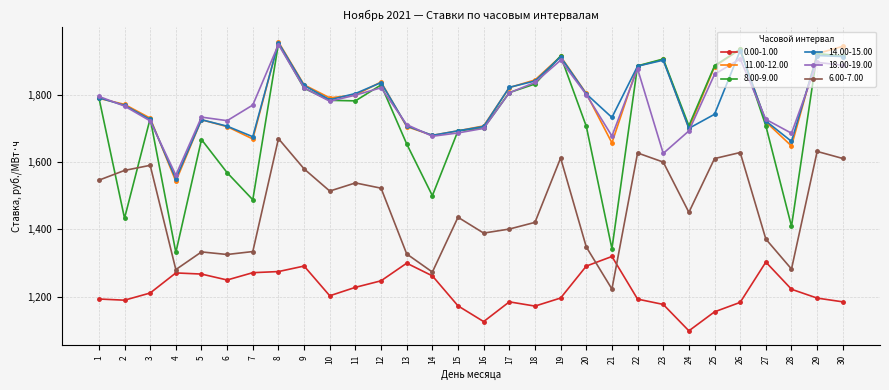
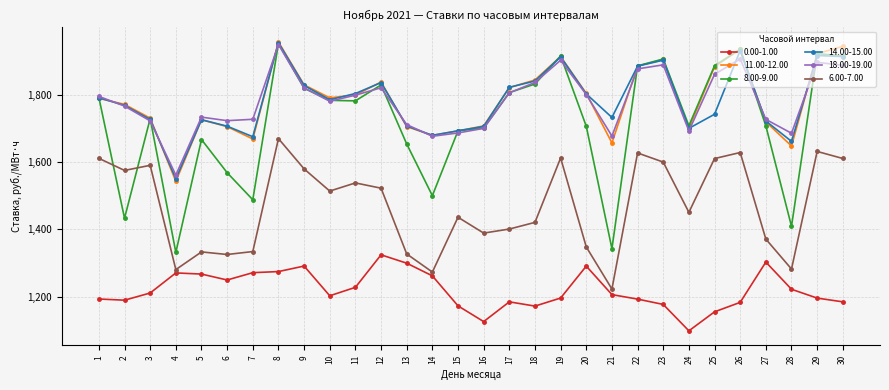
6.00-7.00, 1: 1,550 -> 1,610
18.00-19.00, 7: 1,770 -> 1,730
0.00-1.00, 12: 1,250 -> 1,320
0.00-1.00, 21: 1,320 -> 1,210
18.00-19.00, 23: 1,630 -> 1,890
